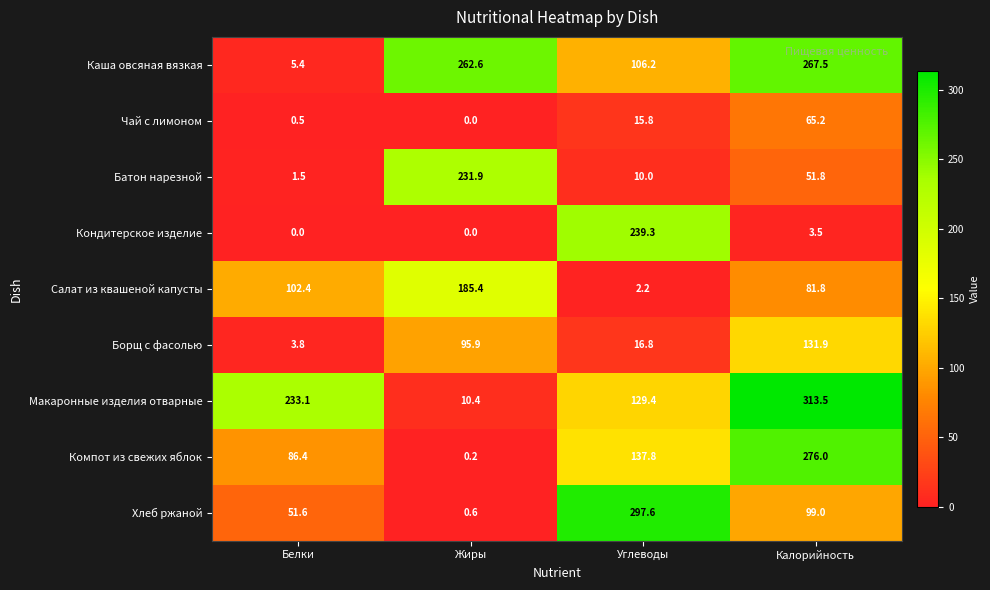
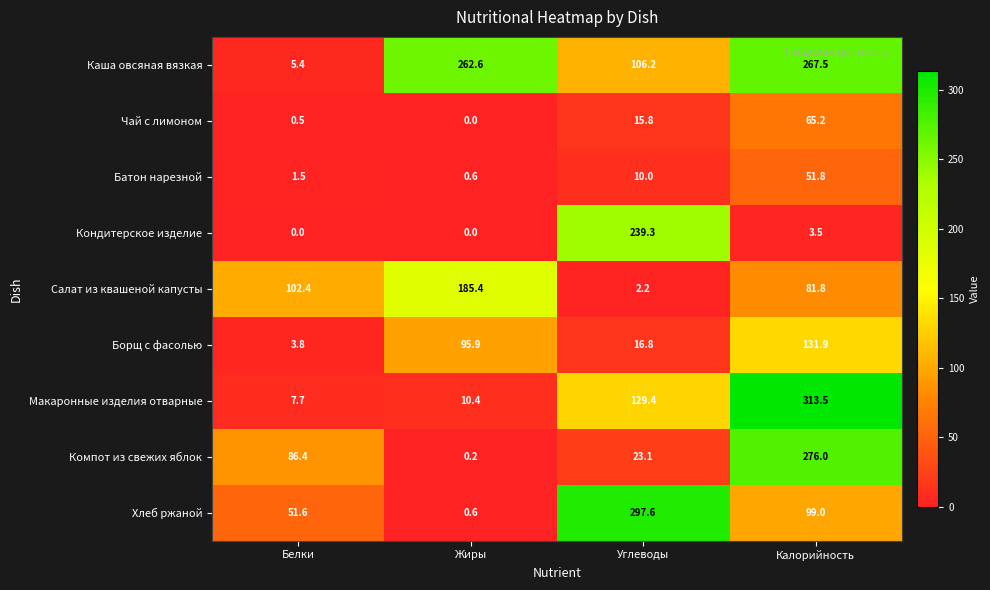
Батон нарезной, Жиры: 231.9 -> 0.6
Макаронные изделия отварные, Белки: 233.1 -> 7.7
Компот из свежих яблок, Углеводы: 137.8 -> 23.1
